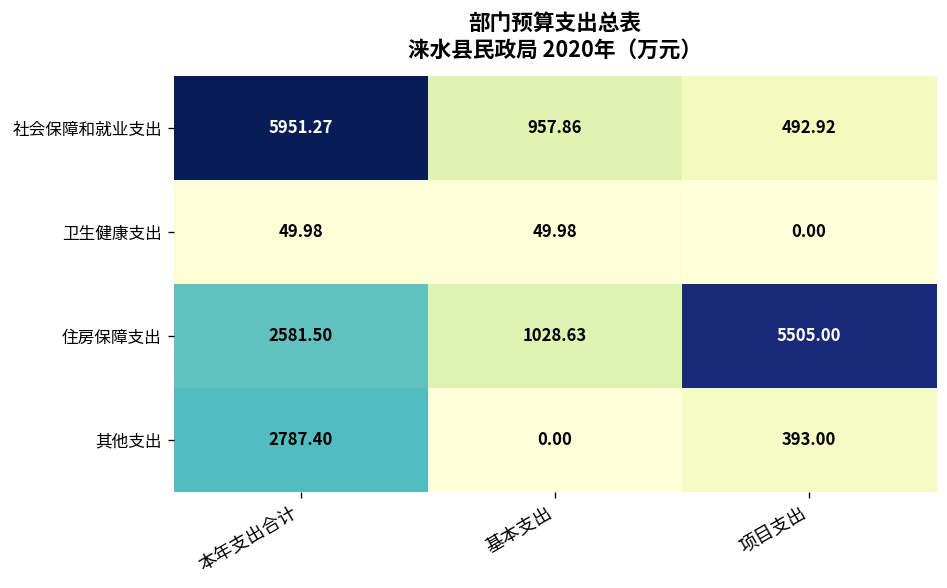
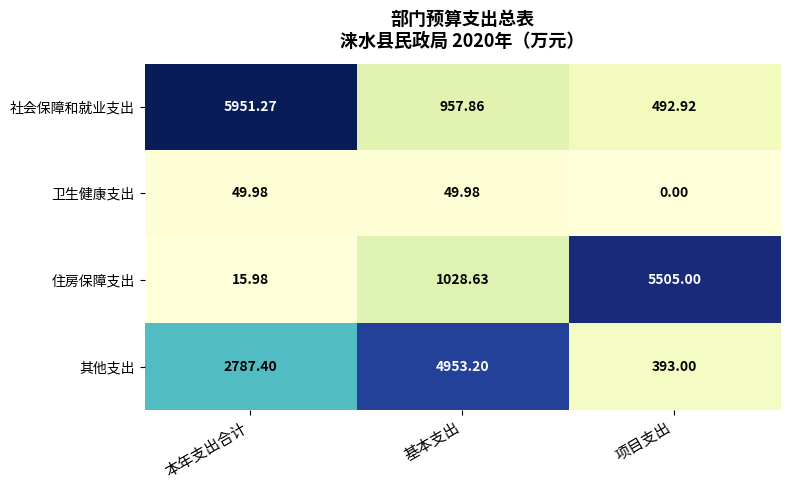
住房保障支出, 本年支出合计: 2581.50 -> 15.98
其他支出, 基本支出: 0.00 -> 4953.20
